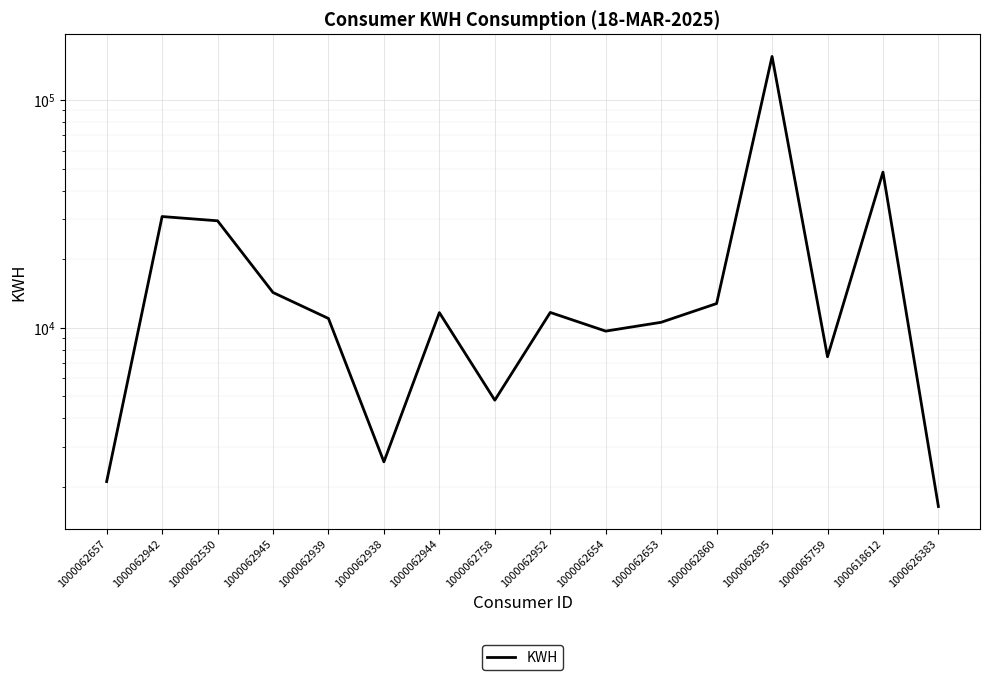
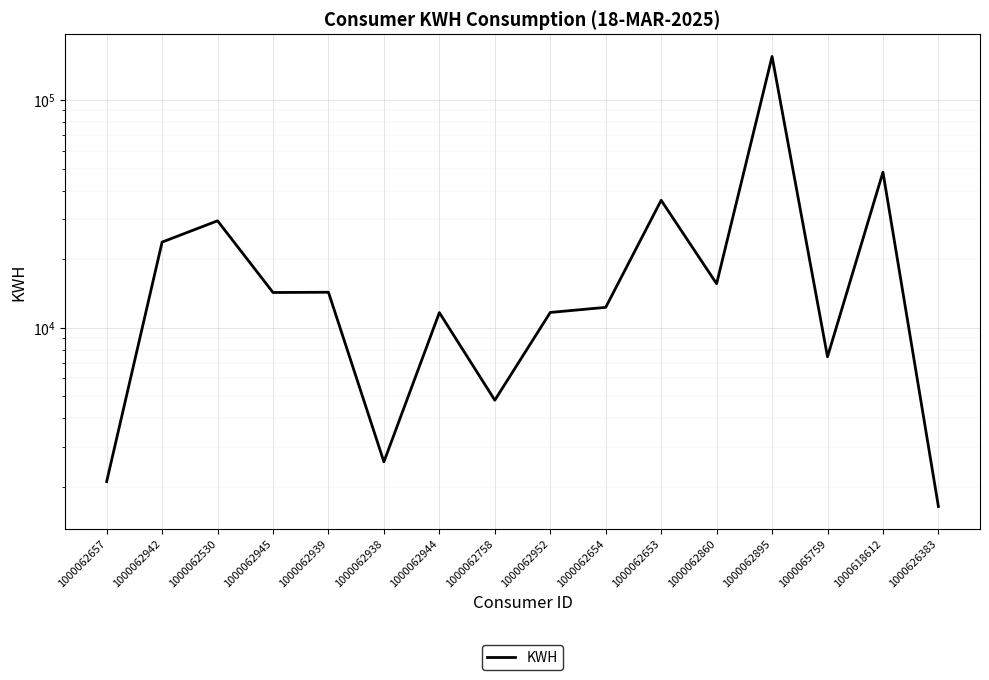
1000062942: 31000 -> 24000
1000062939: 11000 -> 14000
1000062654: 9700 -> 12000
1000062653: 11000 -> 36000
1000062860: 13000 -> 16000
